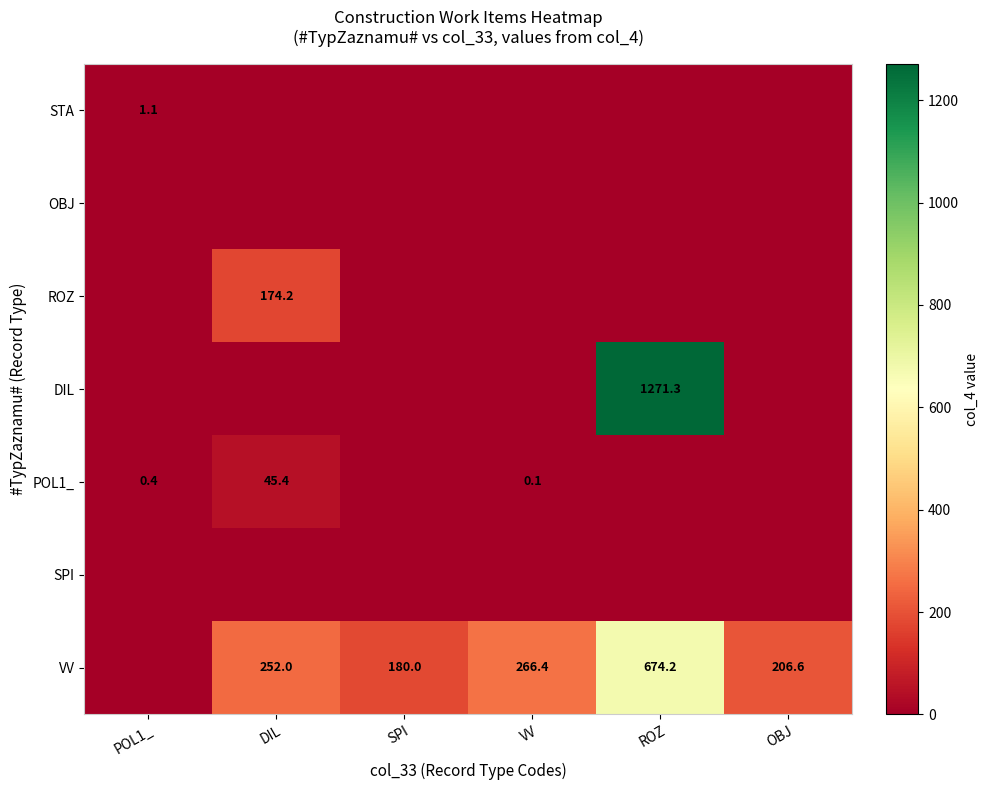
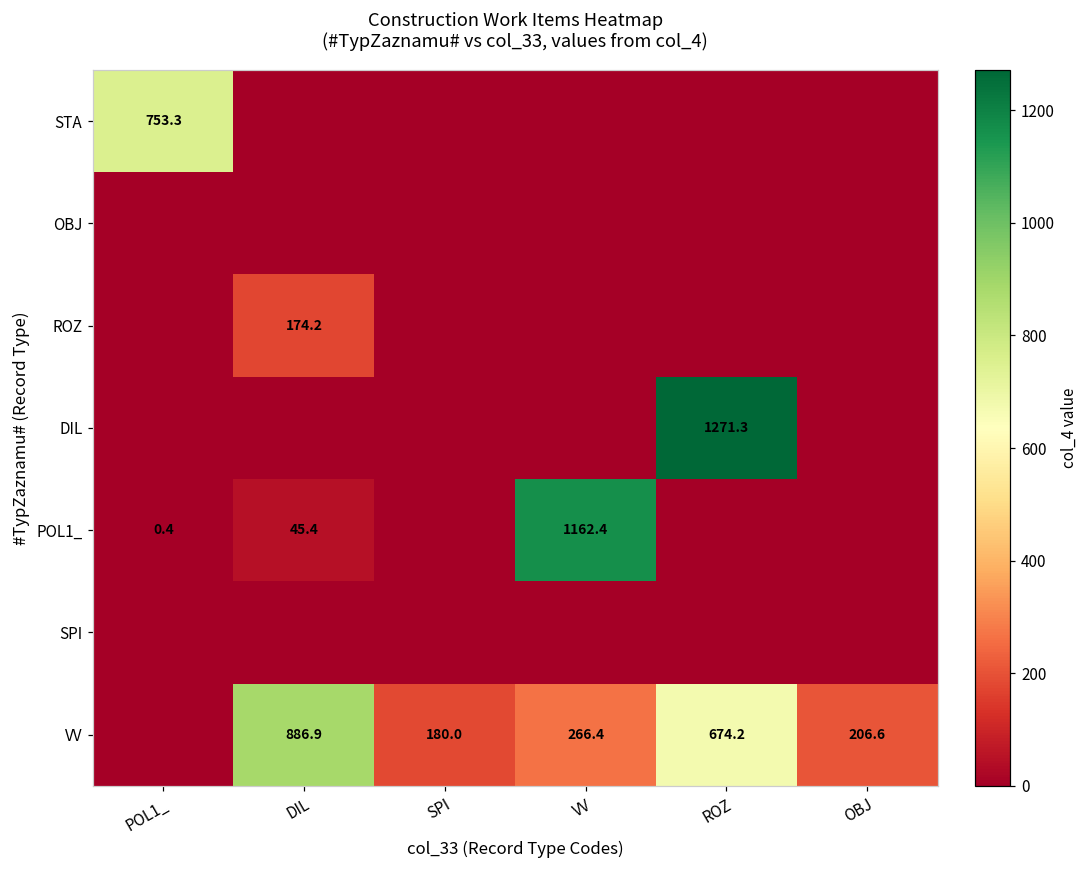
STA, POL1_: 1.1 -> 753.3
POL1_, VV: 0.1 -> 1162.4
VV, DIL: 252.0 -> 886.9
